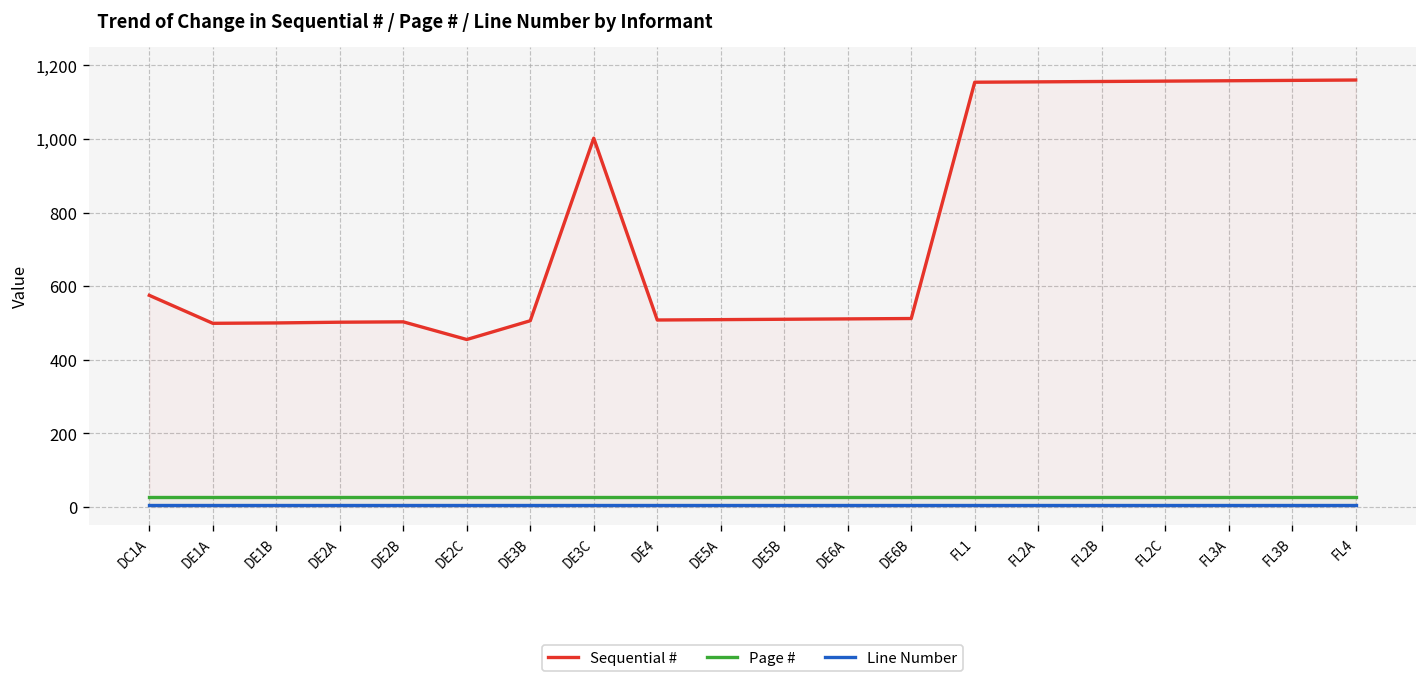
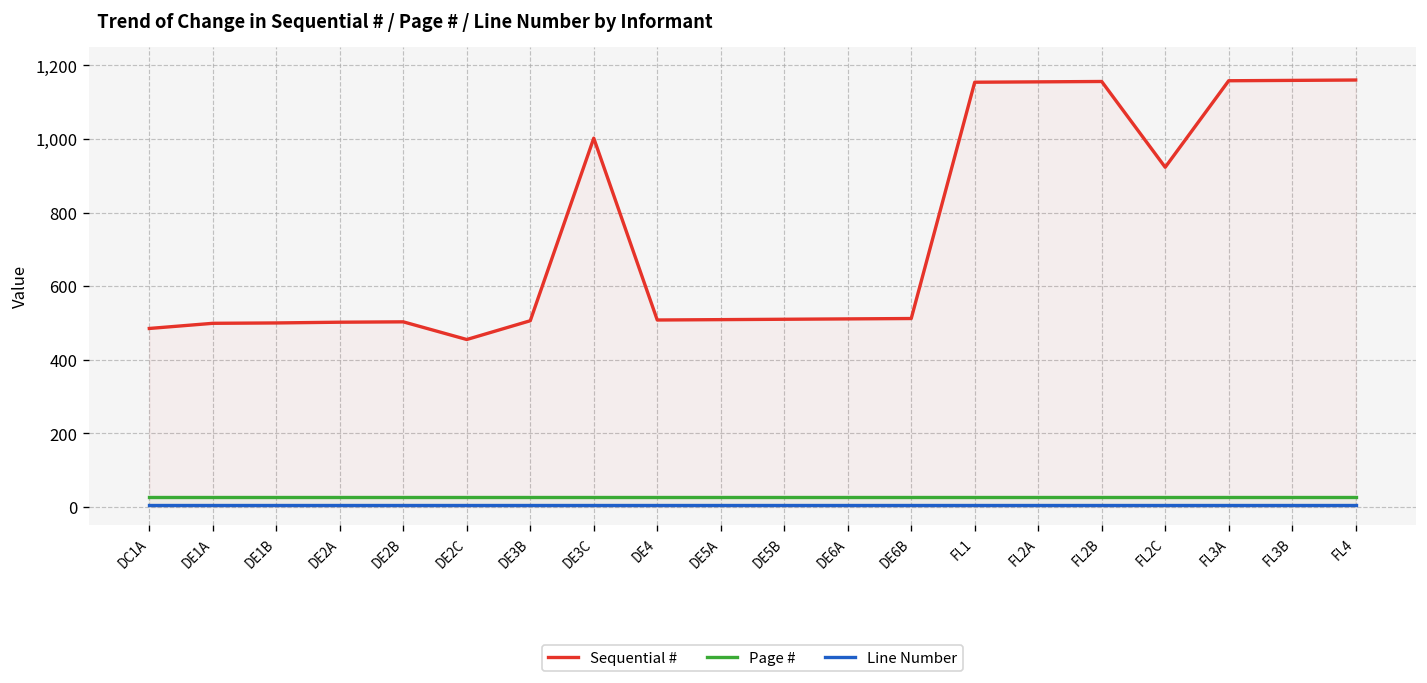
Sequential #, DC1A: 580 -> 490
Sequential #, FL2C: 1,160 -> 920
